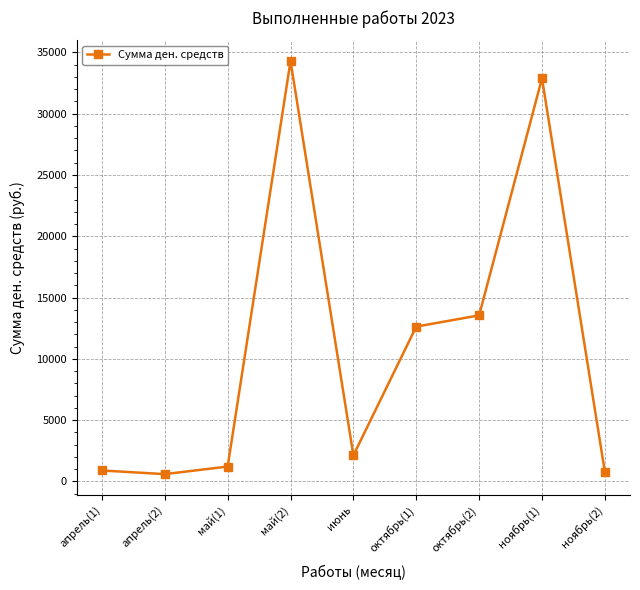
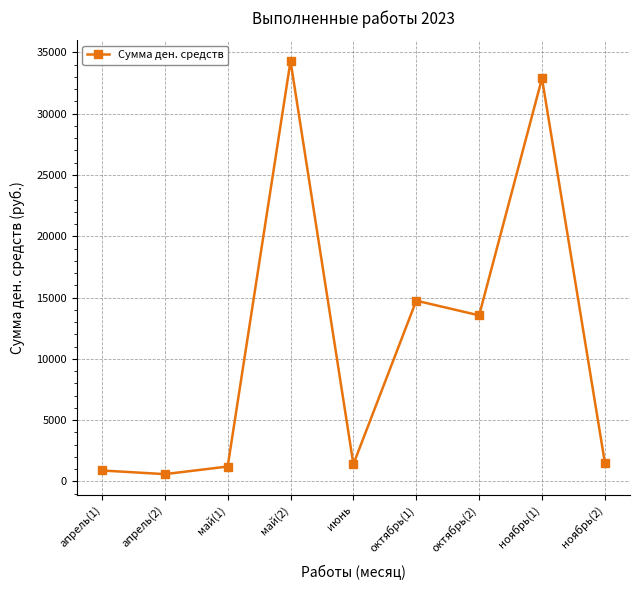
июнь: 2100 -> 1400
октябрь(1): 12600 -> 14700
ноябрь(2): 800 -> 1500
